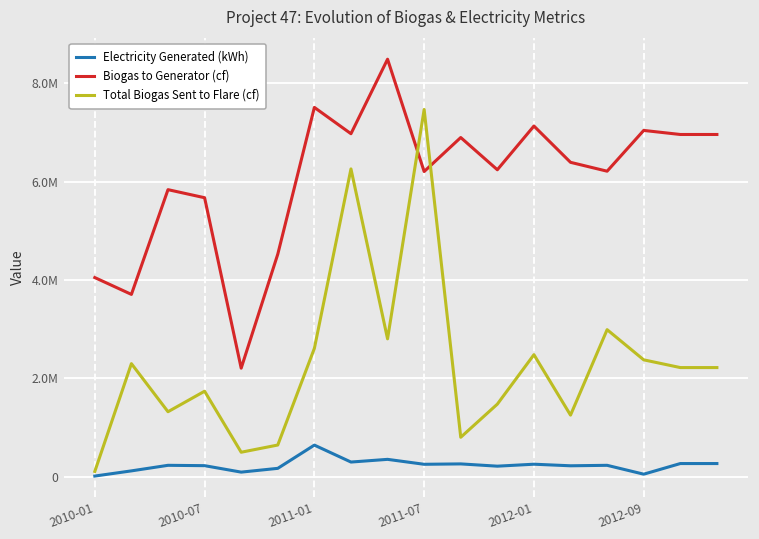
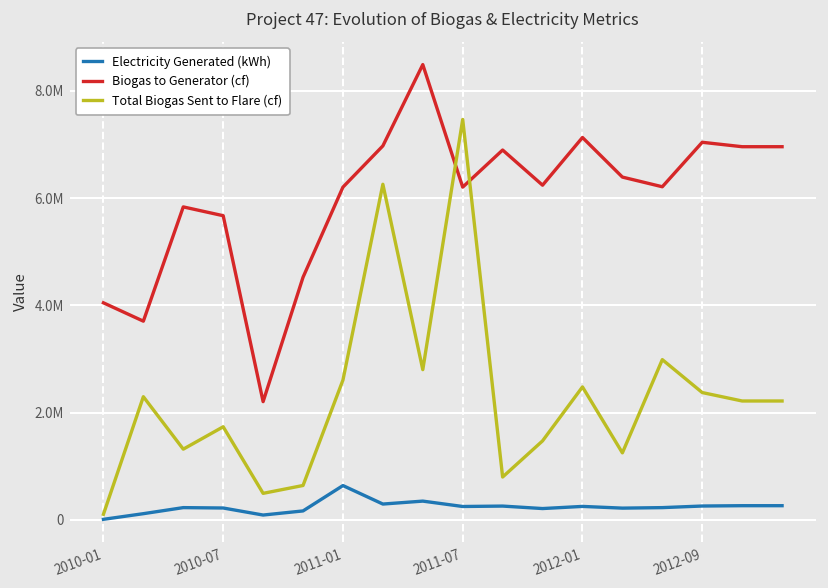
Biogas to Generator (cf), 2011-01: 7500000 -> 6200000
Electricity Generated (kWh), 2012-09: 0 -> 300000
